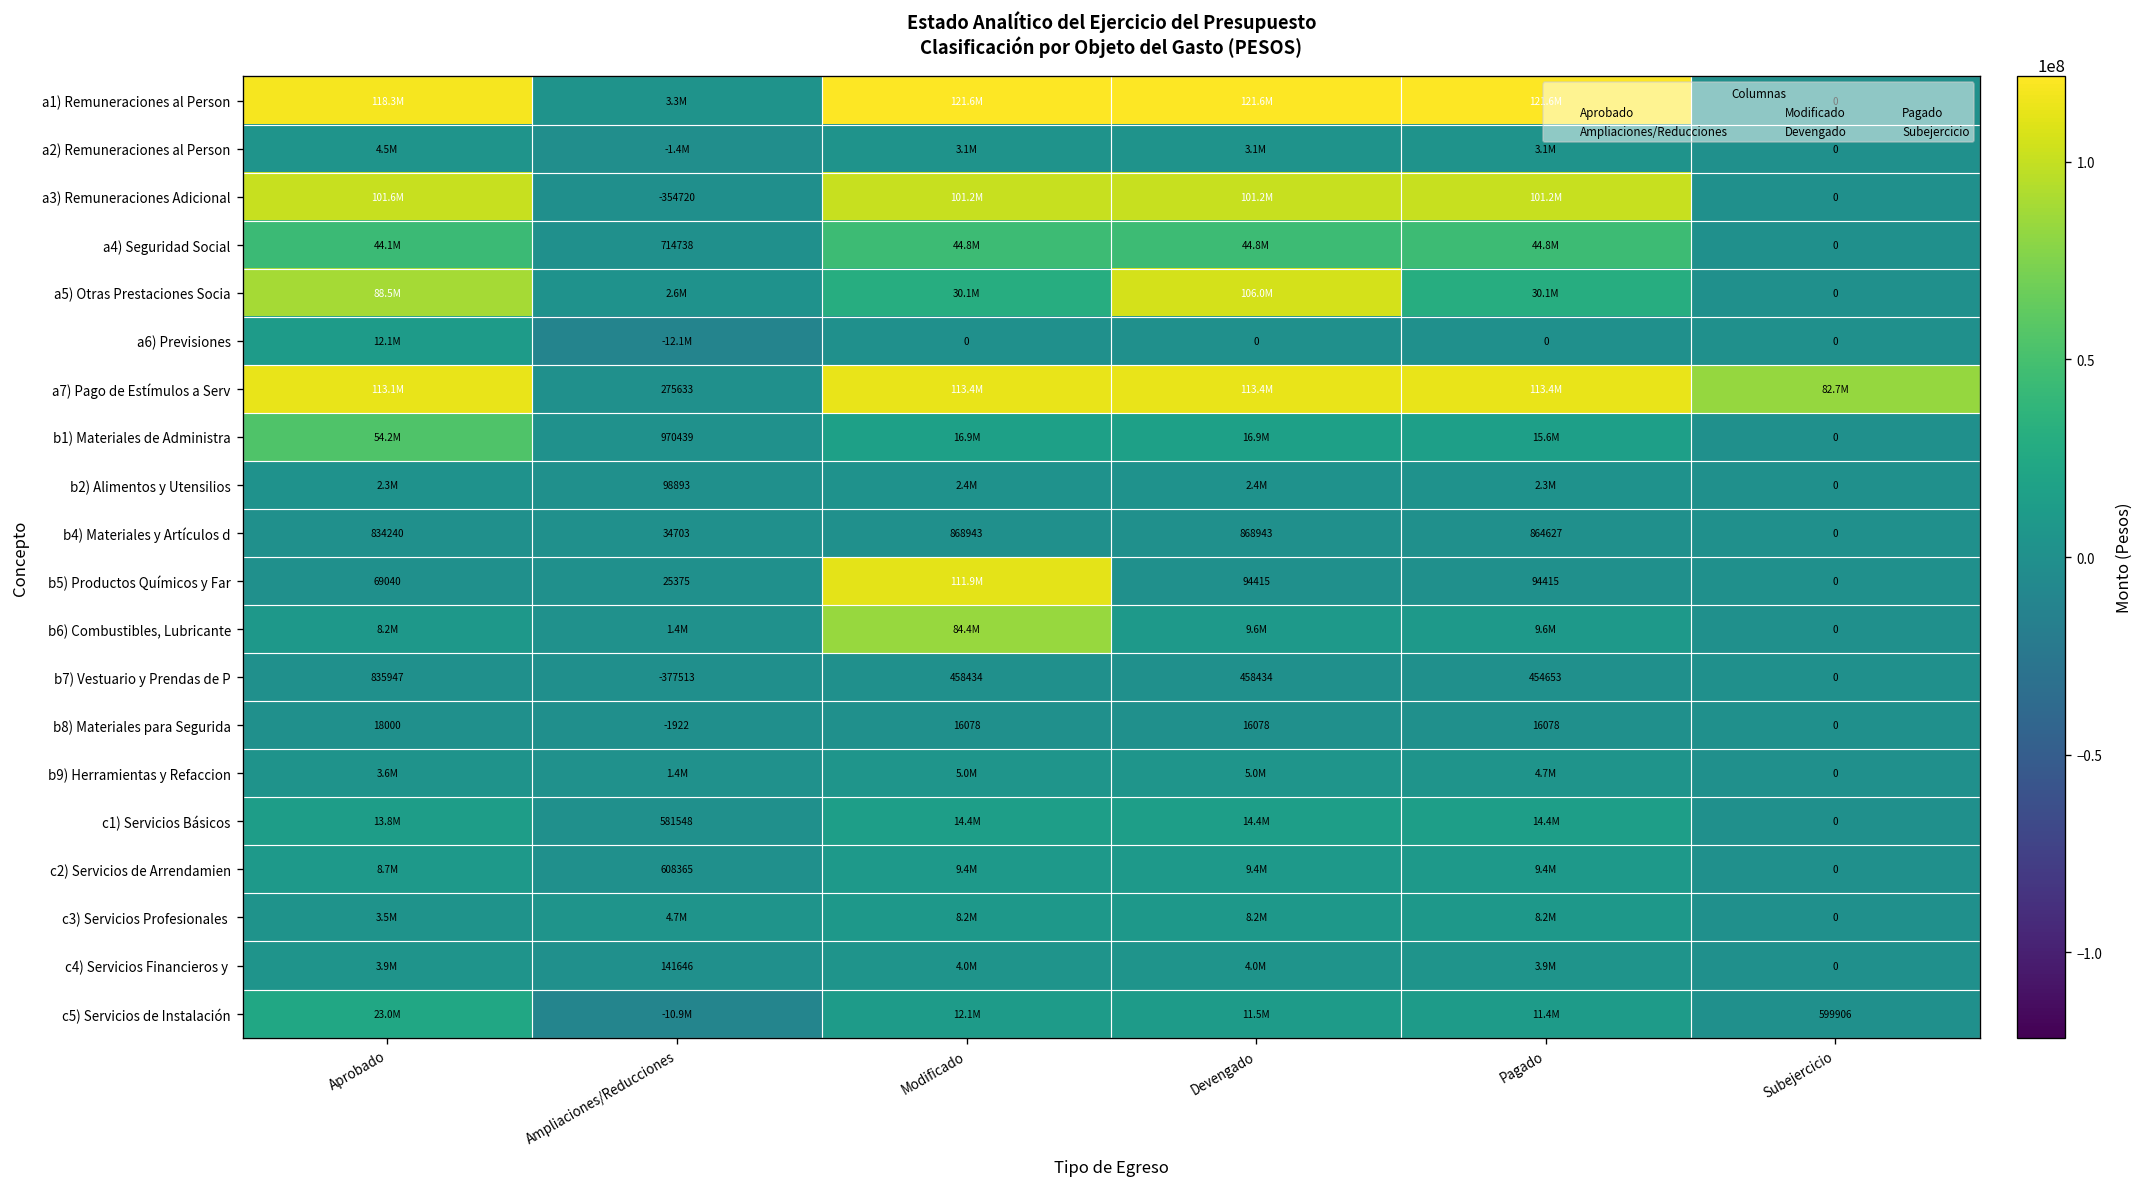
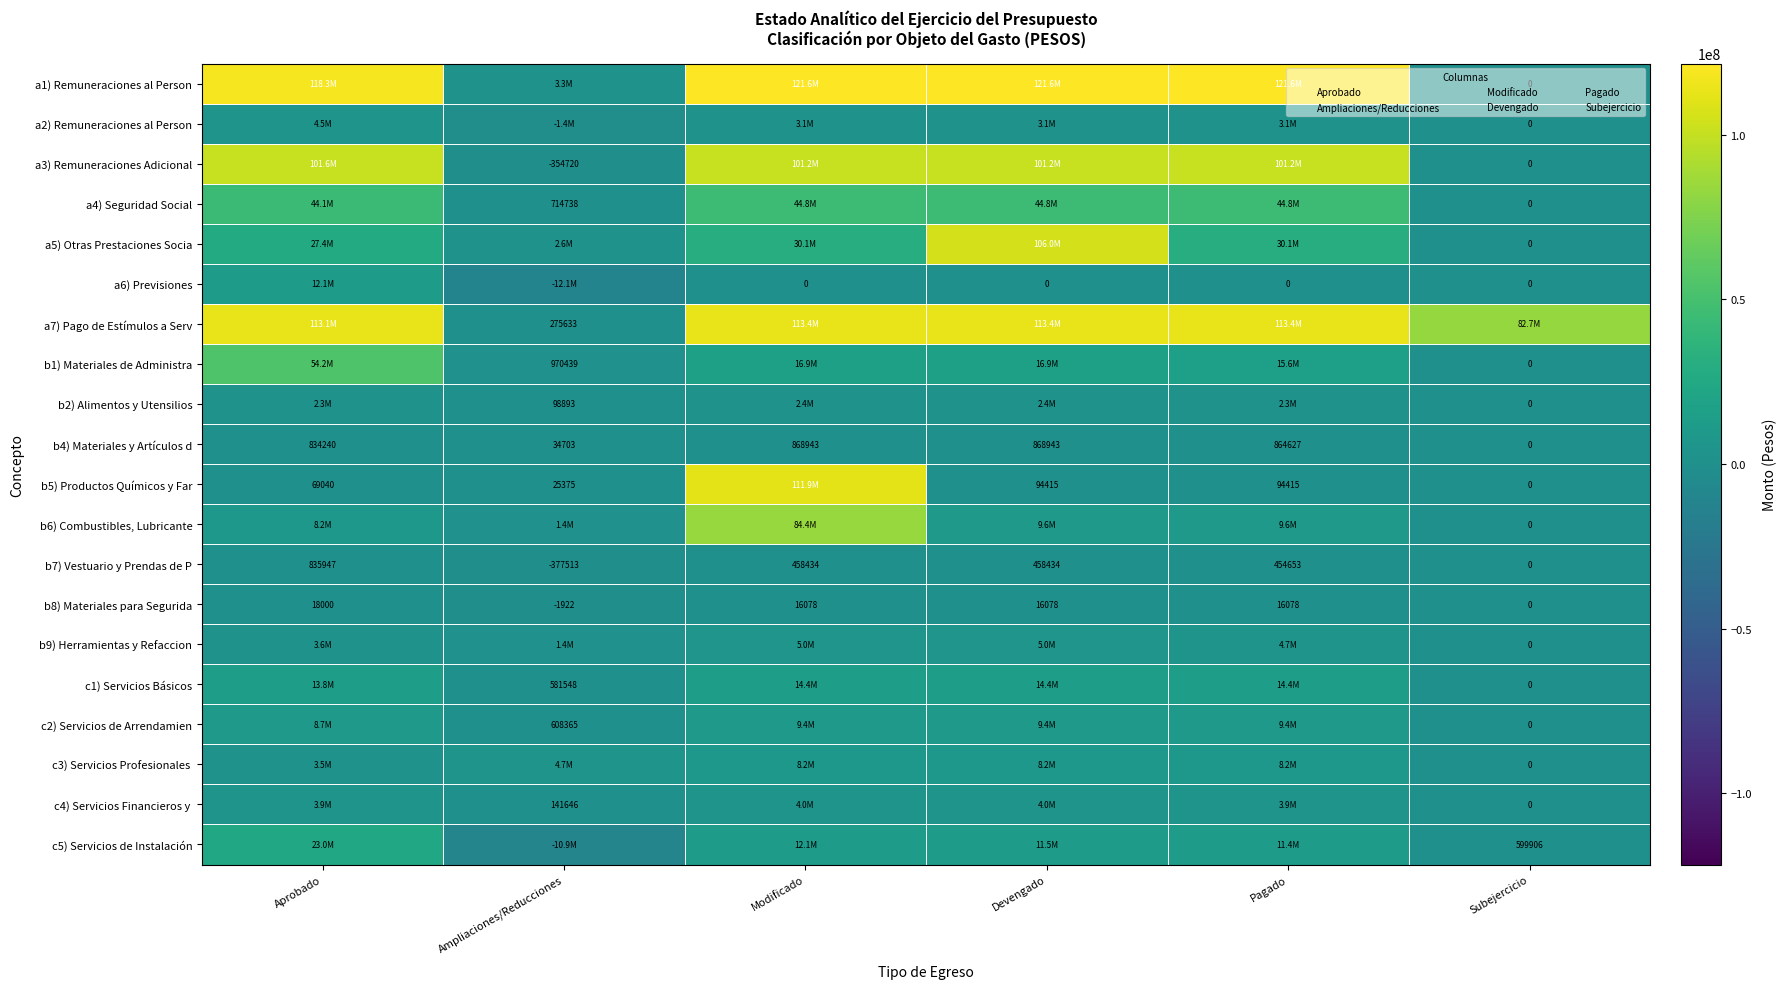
a5) Otras Prestaciones Socia, Aprobado: 88.5M -> 27.4M
